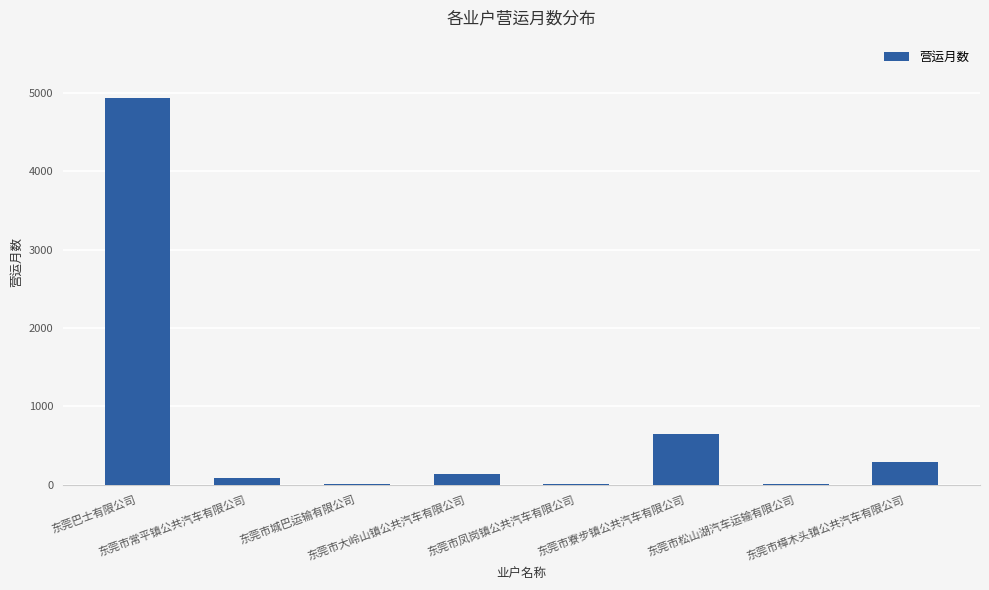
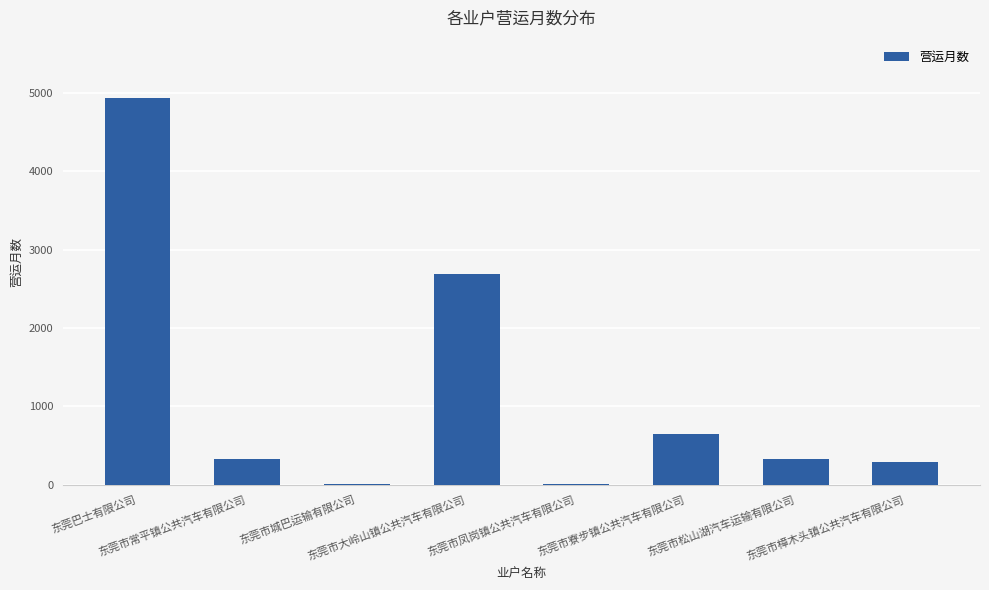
东莞市常平镇公共汽车有限公司: 100 -> 300
东莞市大岭山镇公共汽车有限公司: 100 -> 2700
东莞市松山湖汽车运输有限公司: 0 -> 300
